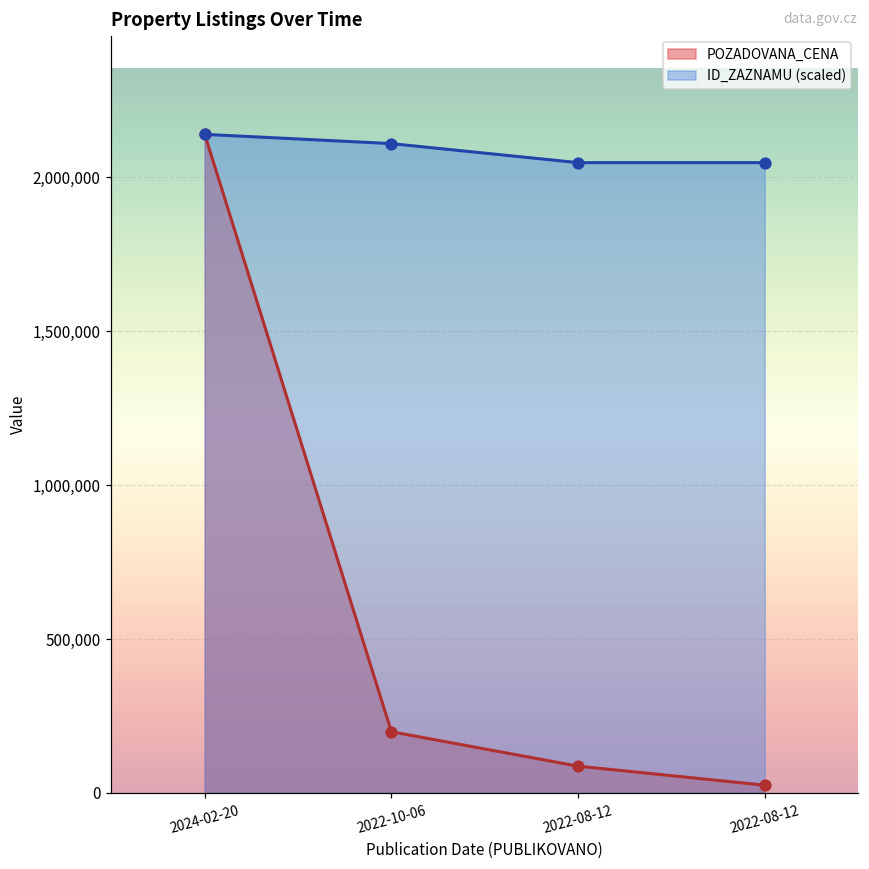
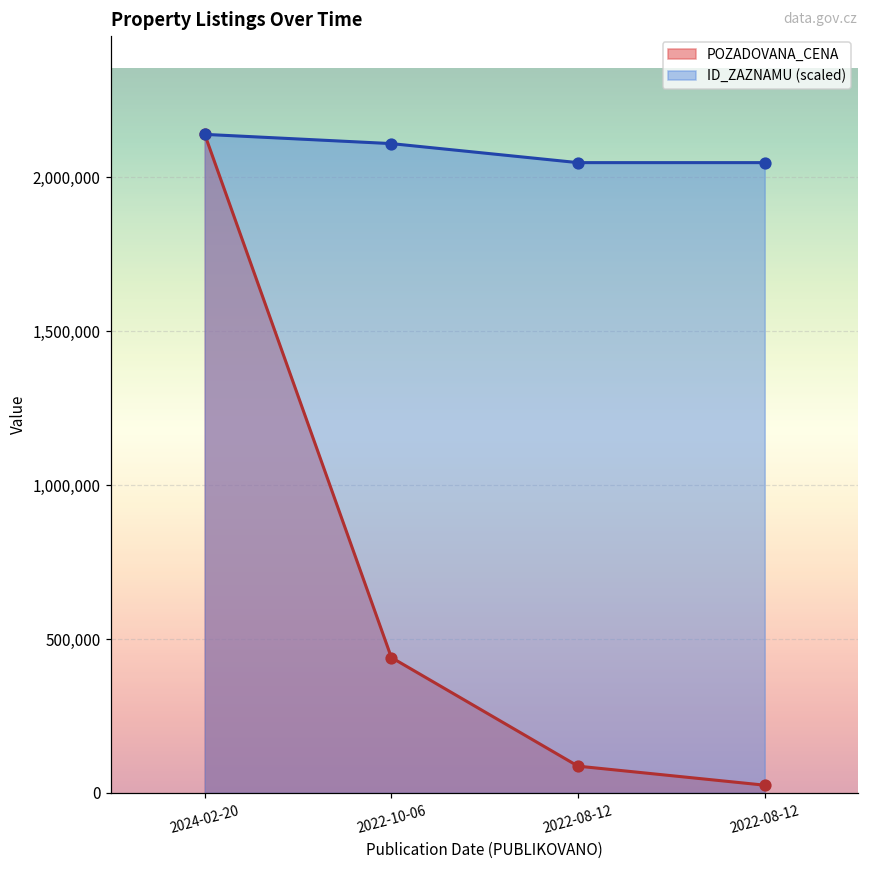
POZADOVANA_CENA, 2022-10-06: 200,000 -> 440,000
